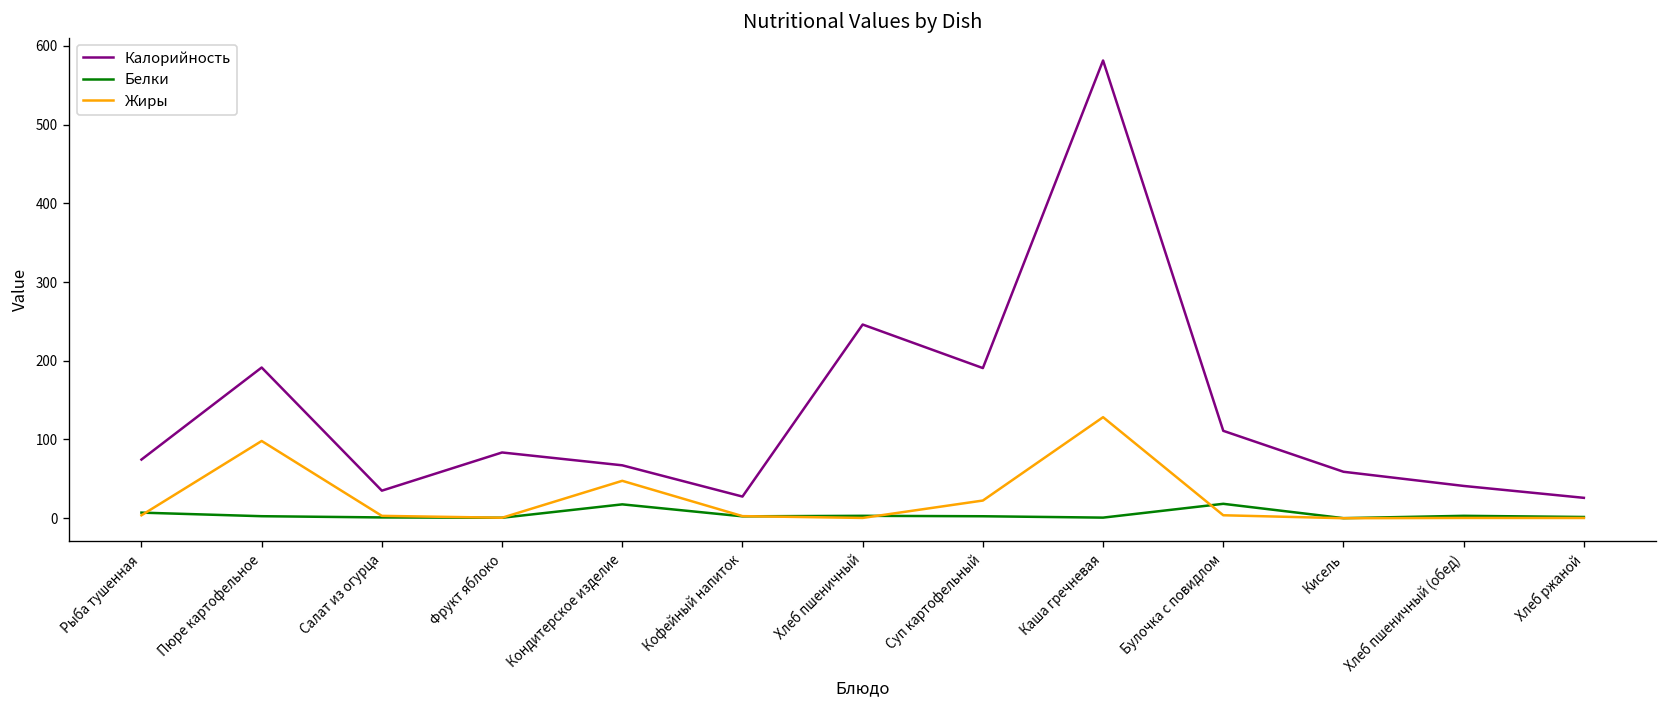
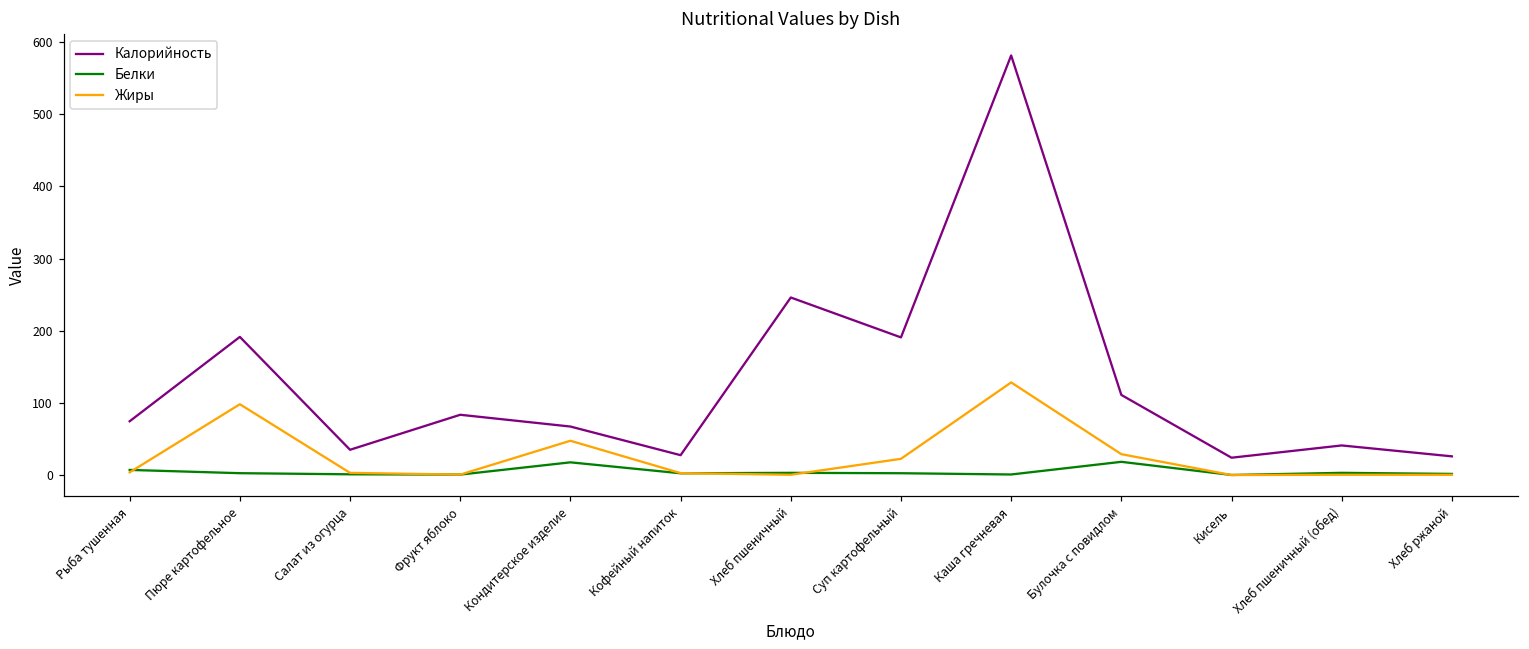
Жиры, Булочка с повидлом: 0 -> 30
Калорийность, Кисель: 60 -> 20
